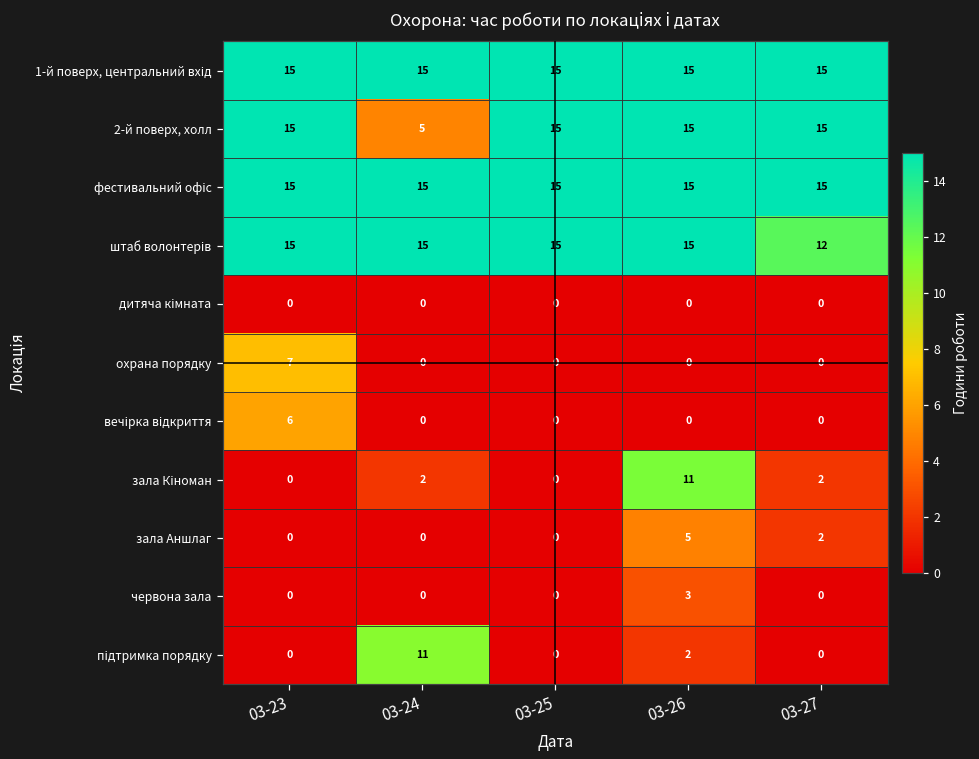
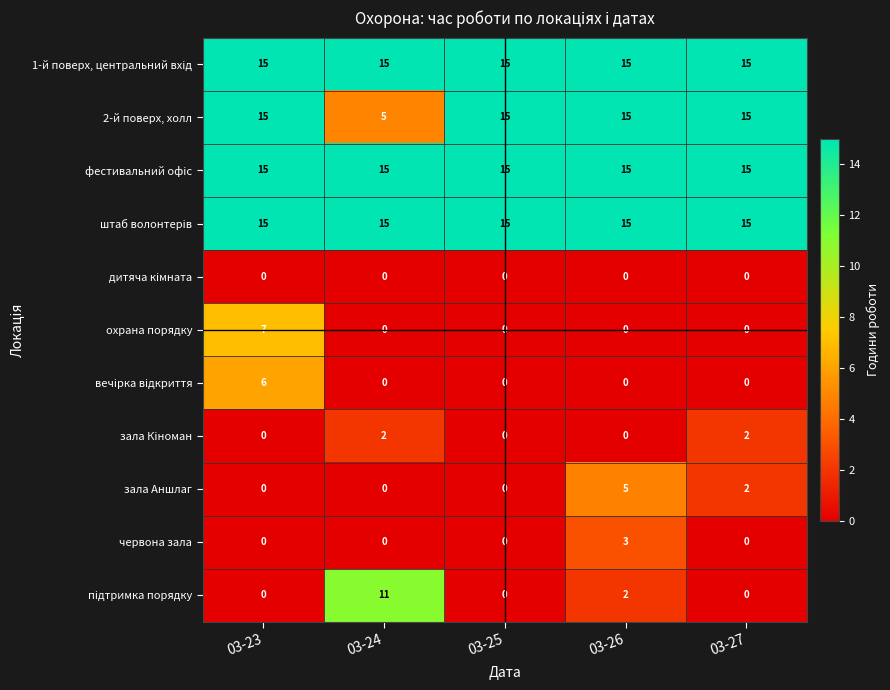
штаб волонтерів, 03-27: 12 -> 15
зала Кіноман, 03-26: 11 -> 0
